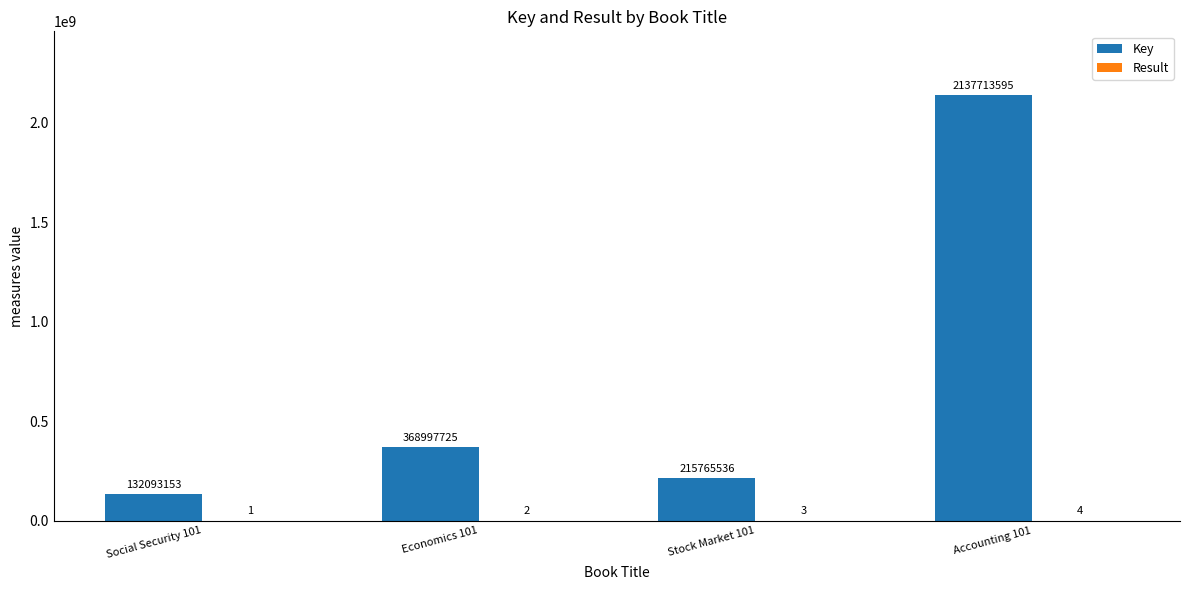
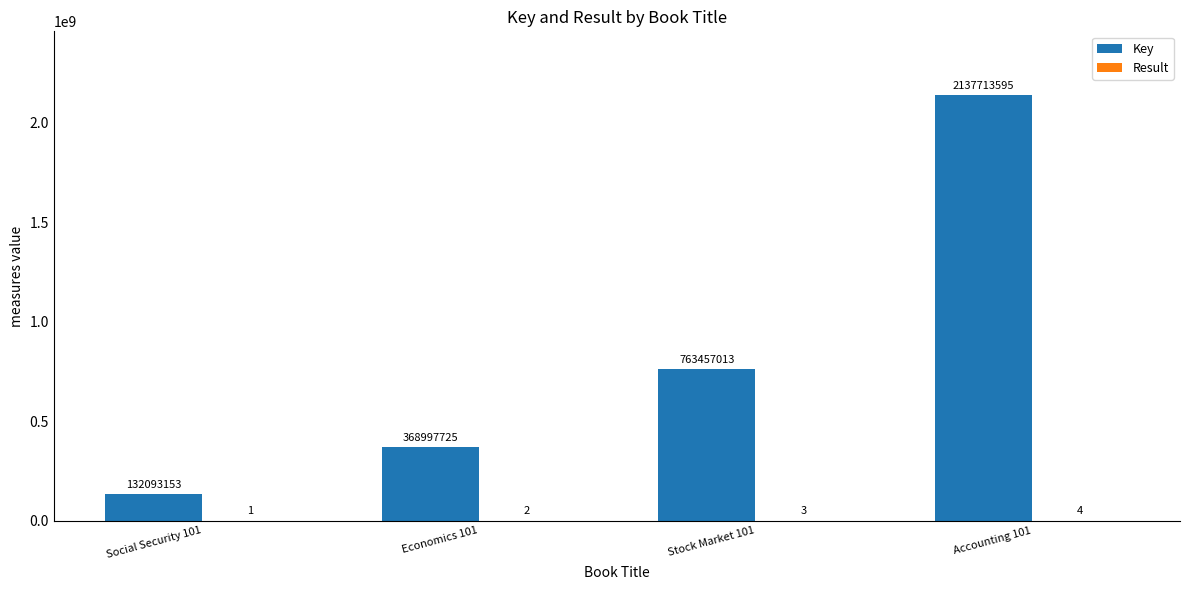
Key, Stock Market 101: 215765536 -> 763457013
